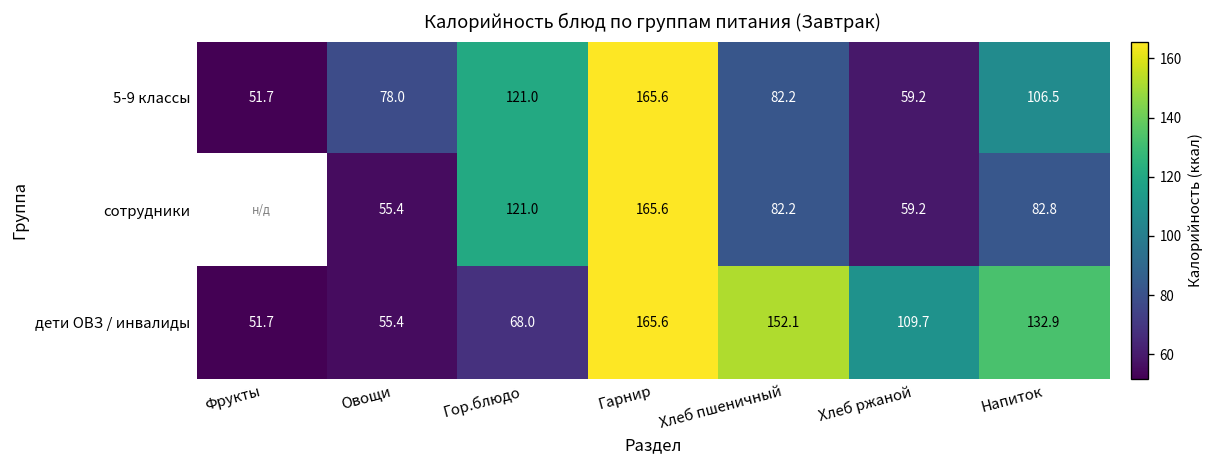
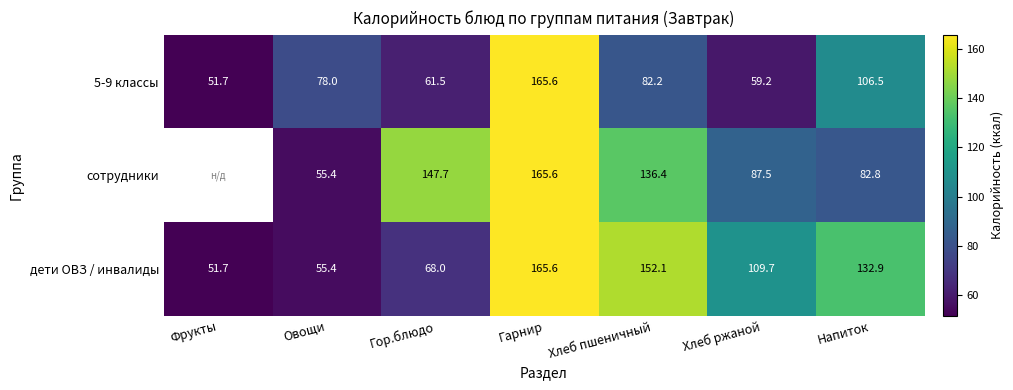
5-9 классы, Гор.блюдо: 121.0 -> 61.5
сотрудники, Гор.блюдо: 121.0 -> 147.7
сотрудники, Хлеб пшеничный: 82.2 -> 136.4
сотрудники, Хлеб ржаной: 59.2 -> 87.5
